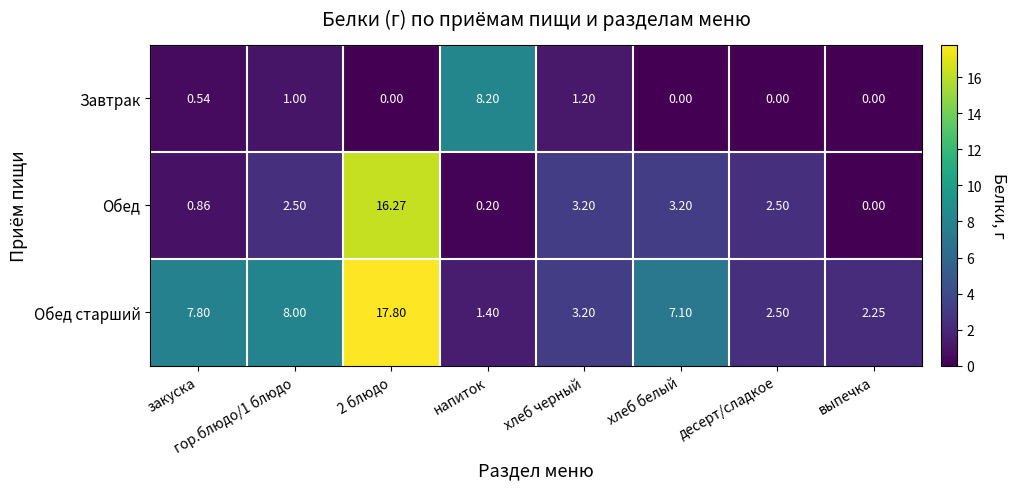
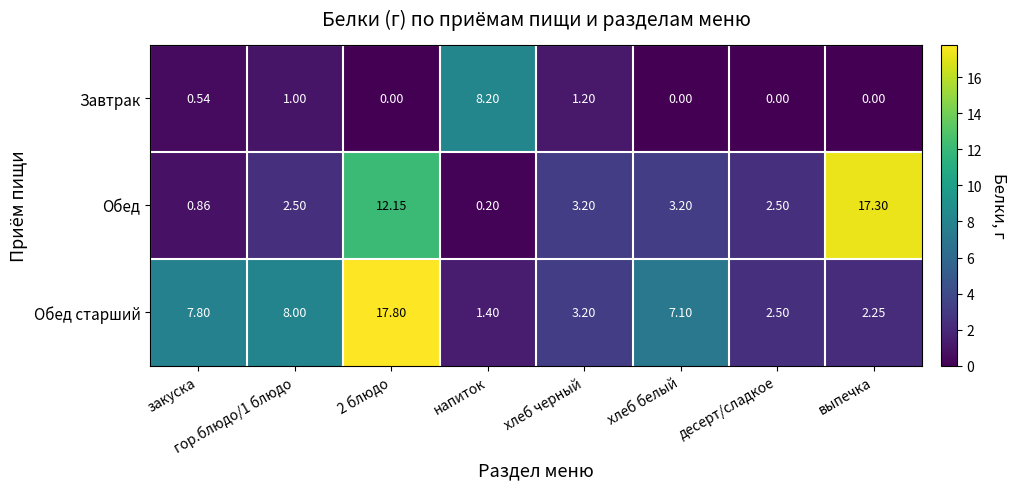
Обед, 2 блюдо: 16.27 -> 12.15
Обед, выпечка: 0.00 -> 17.30
